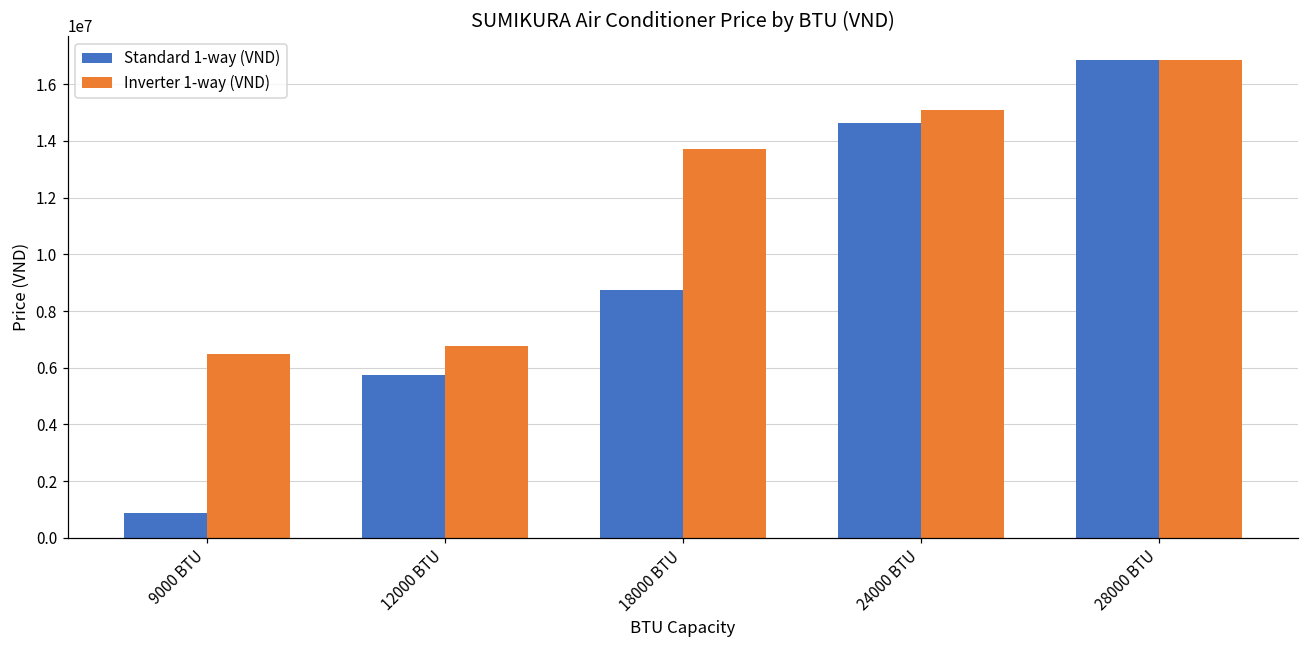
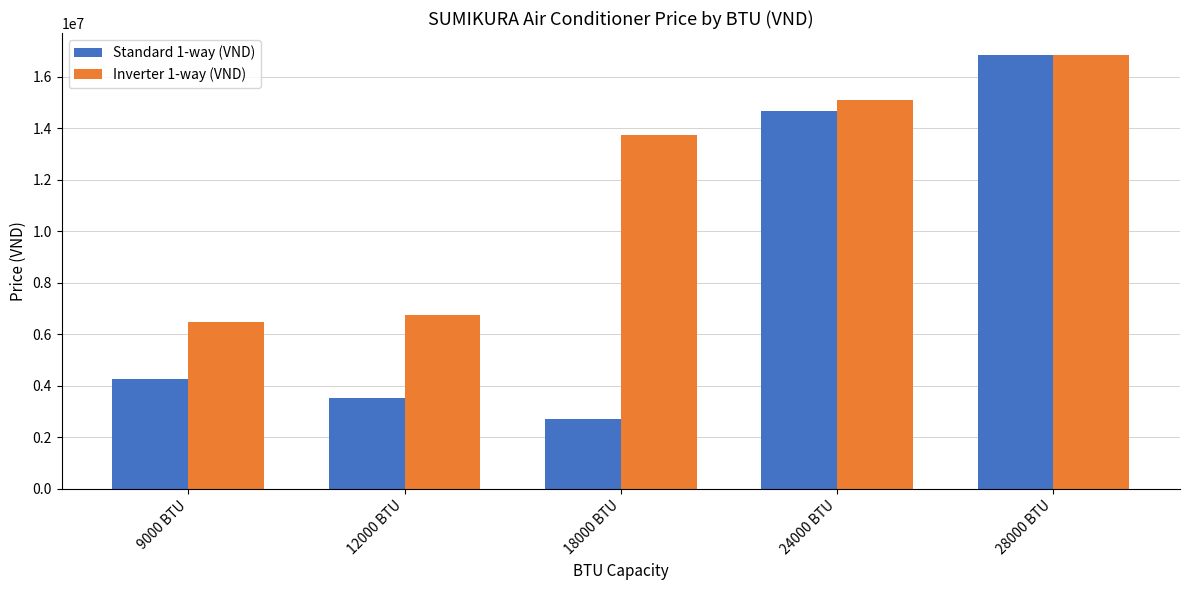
Standard 1-way (VND), 9000 BTU: 900000 -> 4300000
Standard 1-way (VND), 12000 BTU: 5800000 -> 3500000
Standard 1-way (VND), 18000 BTU: 8800000 -> 2700000
